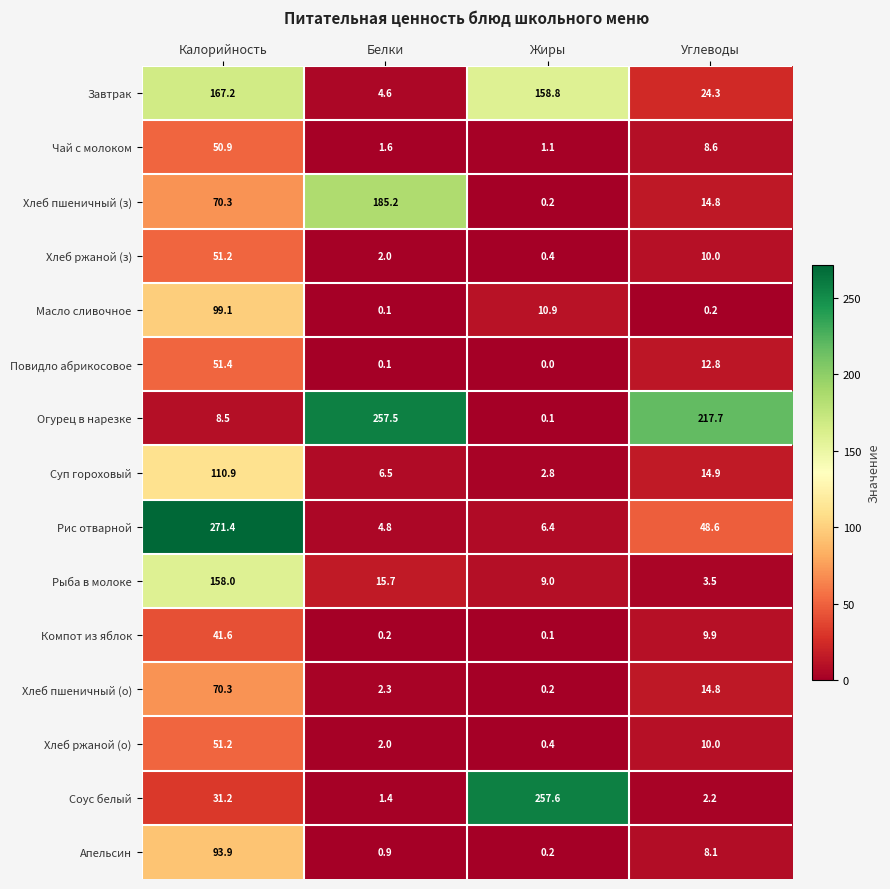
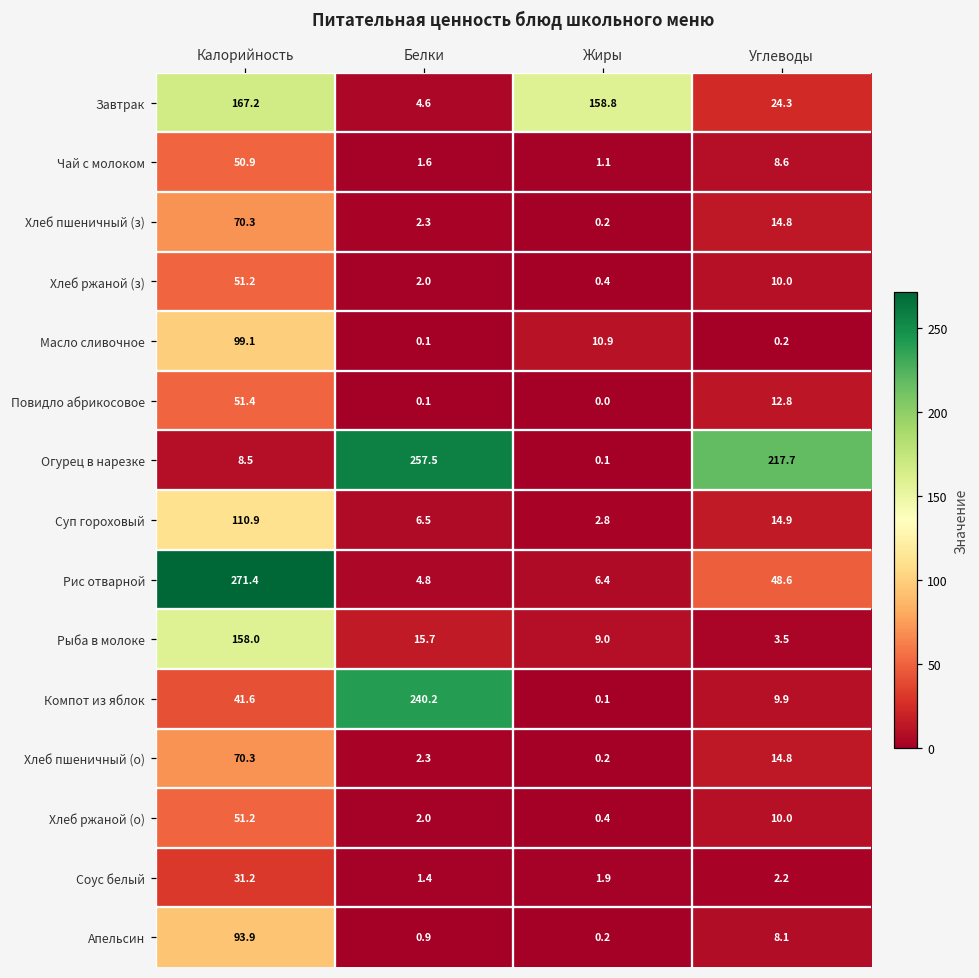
Хлеб пшеничный (з), Белки: 185.2 -> 2.3
Компот из яблок, Белки: 0.2 -> 240.2
Соус белый, Жиры: 257.6 -> 1.9
